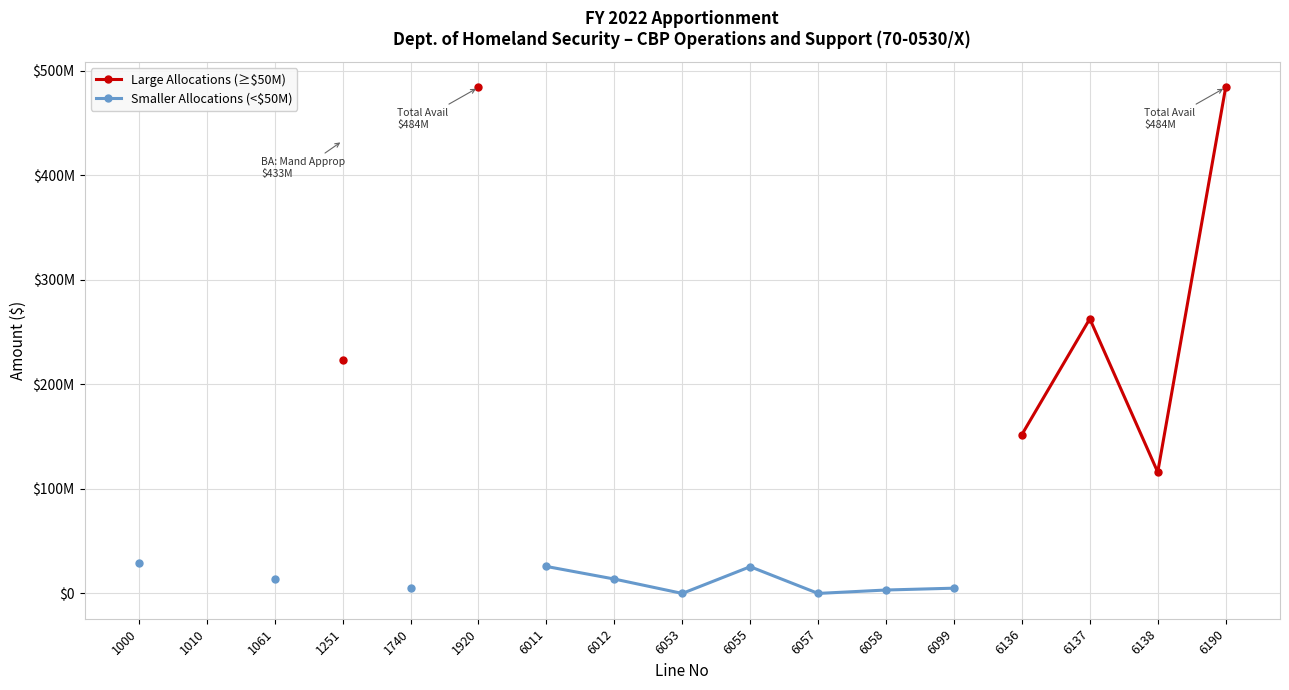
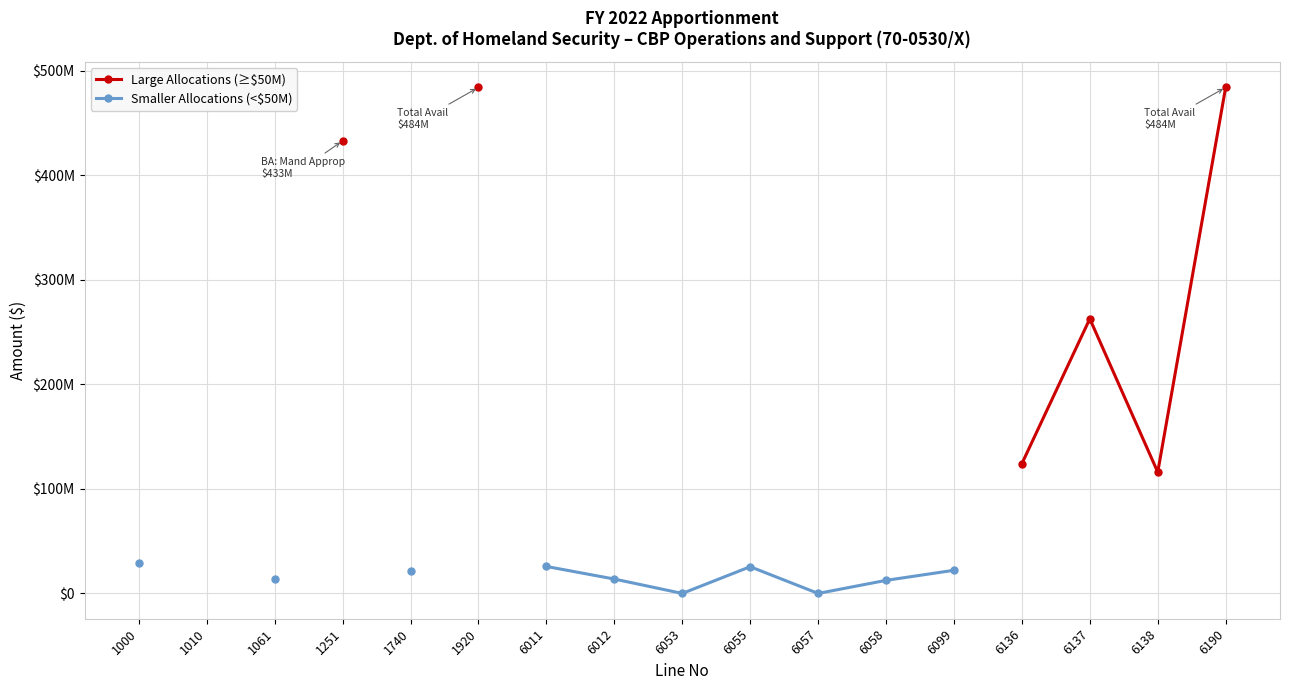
Large Allocations (≥$50M), 1251: $223000000 -> $433000000
Smaller Allocations (<$50M), 1740: $5000000 -> $22000000
Smaller Allocations (<$50M), 6058: $3000000 -> $12000000
Smaller Allocations (<$50M), 6099: $5000000 -> $22000000
Large Allocations (≥$50M), 6136: $152000000 -> $124000000
